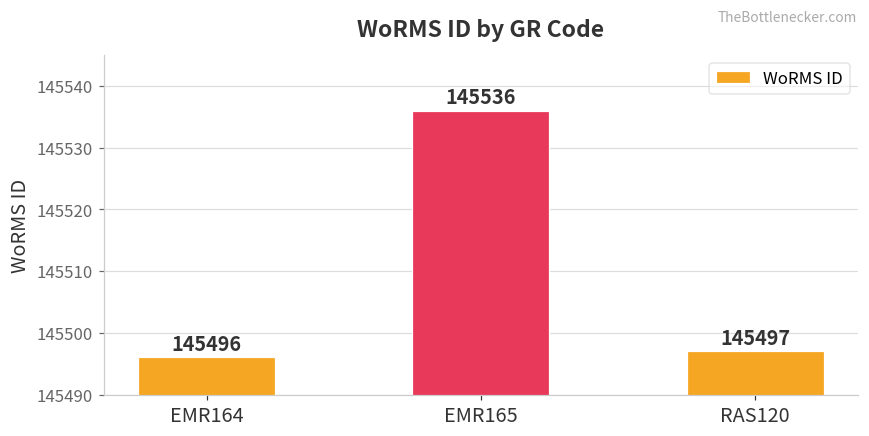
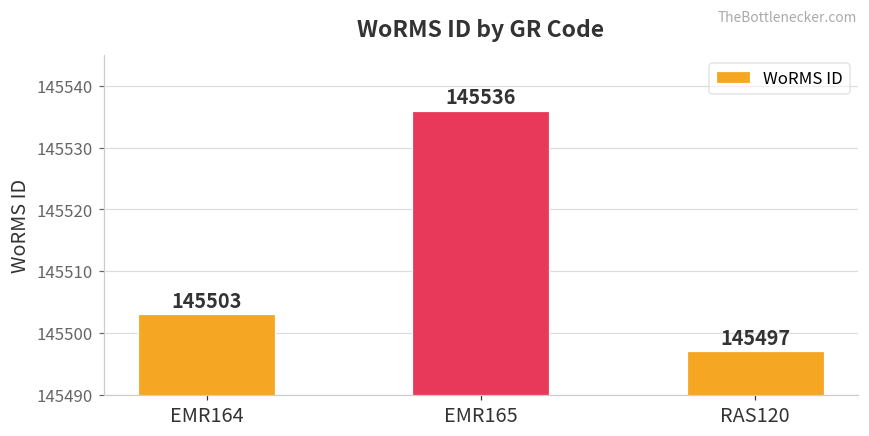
EMR164: 145496 -> 145503
